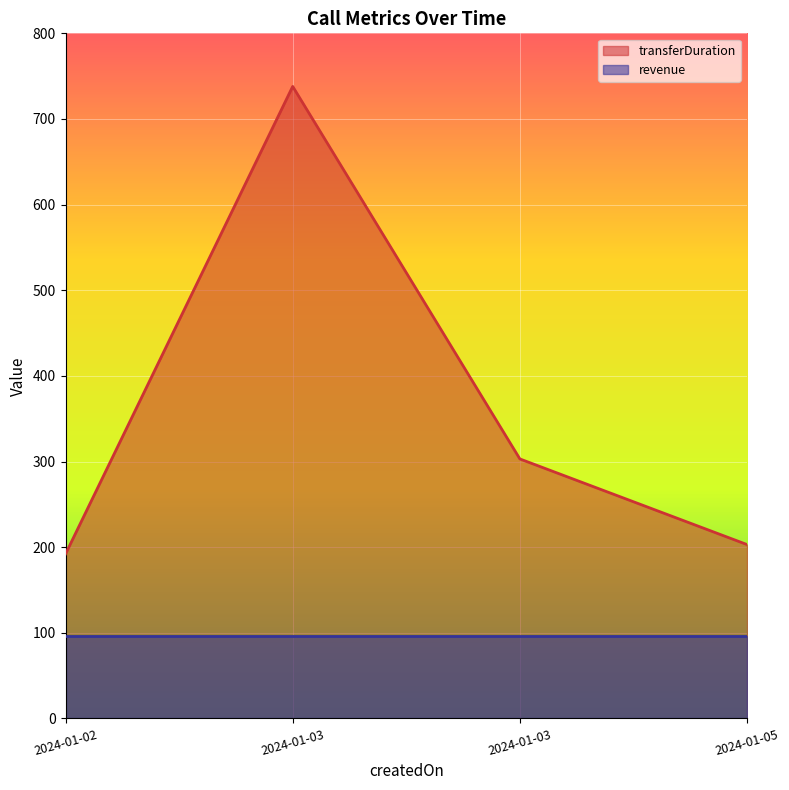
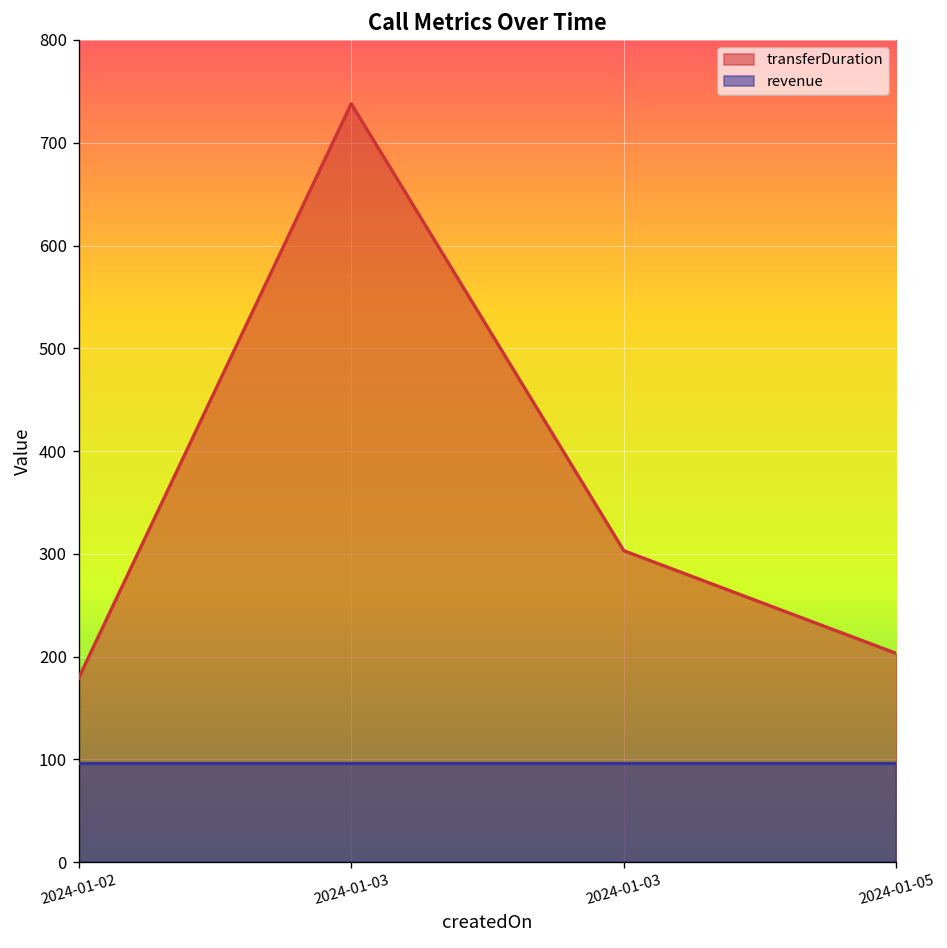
transferDuration, 2024-01-02: 190 -> 180
